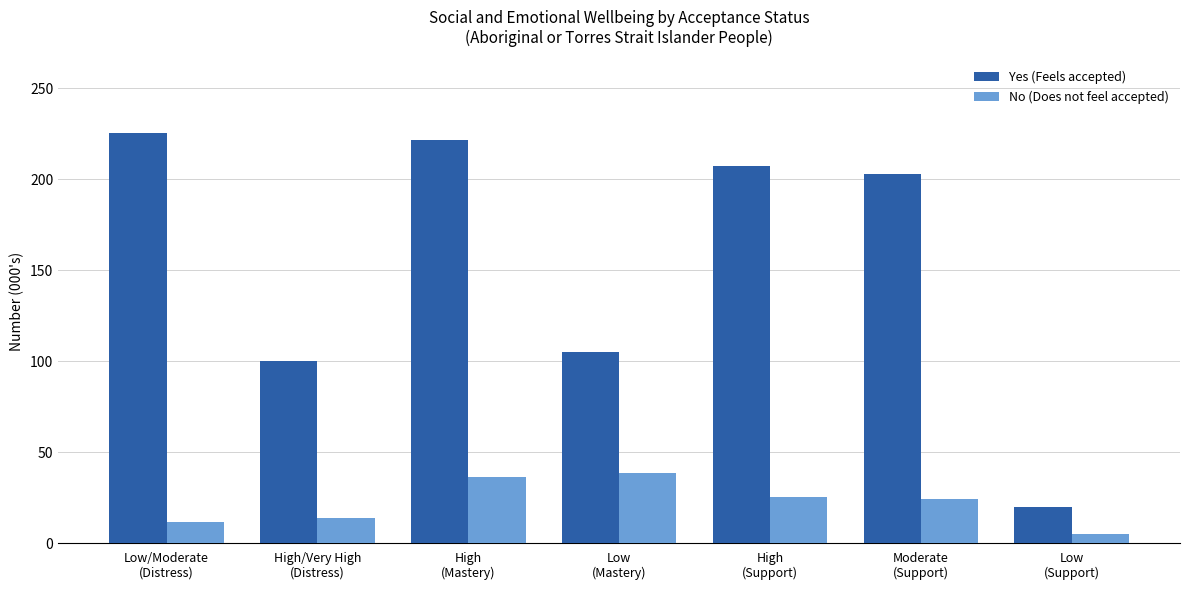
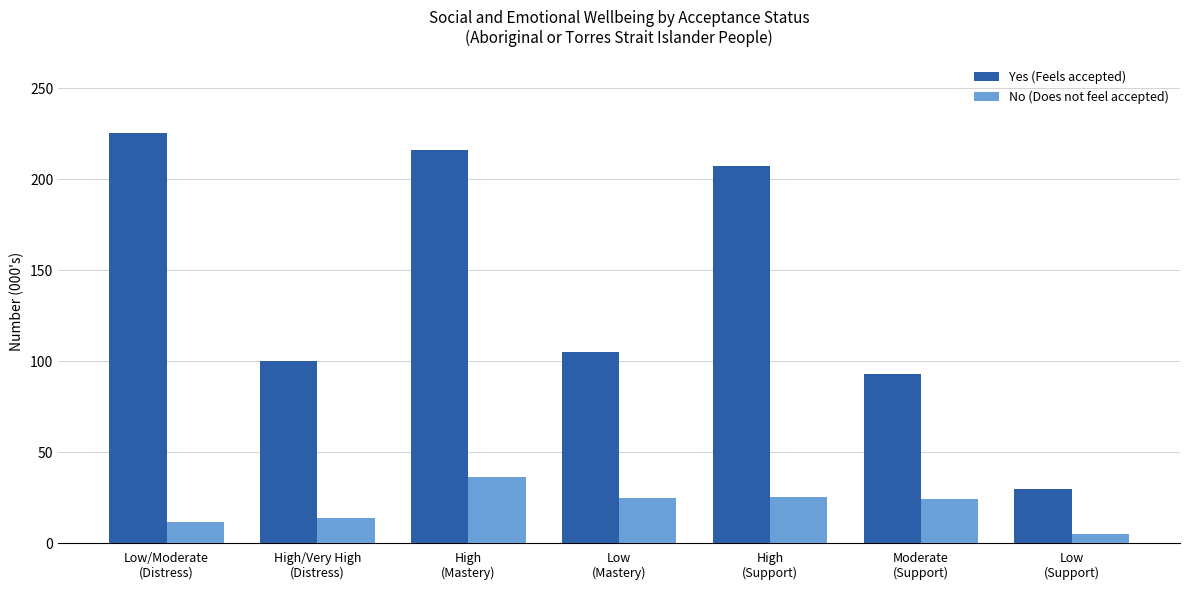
Yes (Feels accepted), High (Mastery): 222 -> 216
No (Does not feel accepted), Low (Mastery): 39 -> 25
Yes (Feels accepted), Moderate (Support): 203 -> 93
Yes (Feels accepted), Low (Support): 20 -> 30
